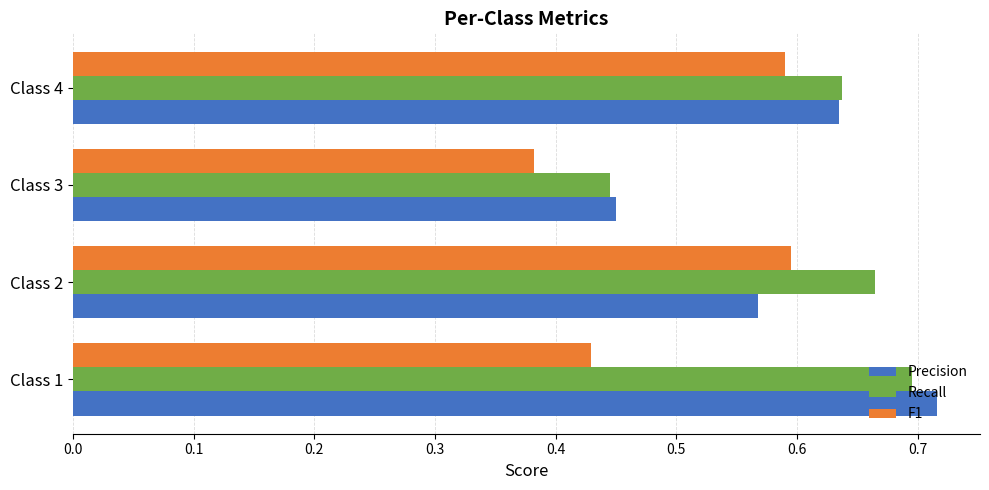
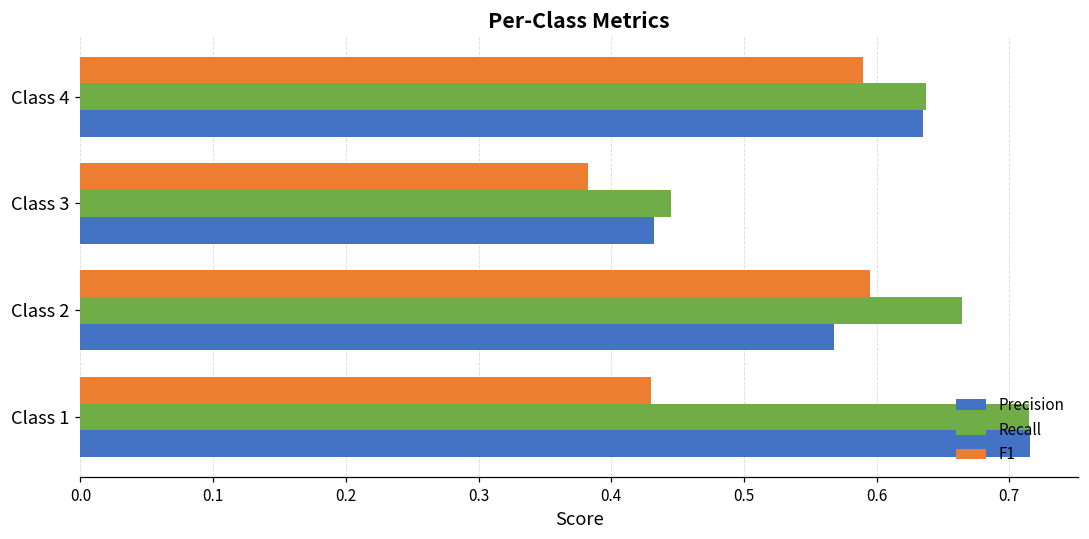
Precision, Class 3: 0.450 -> 0.433
Recall, Class 1: 0.695 -> 0.715
